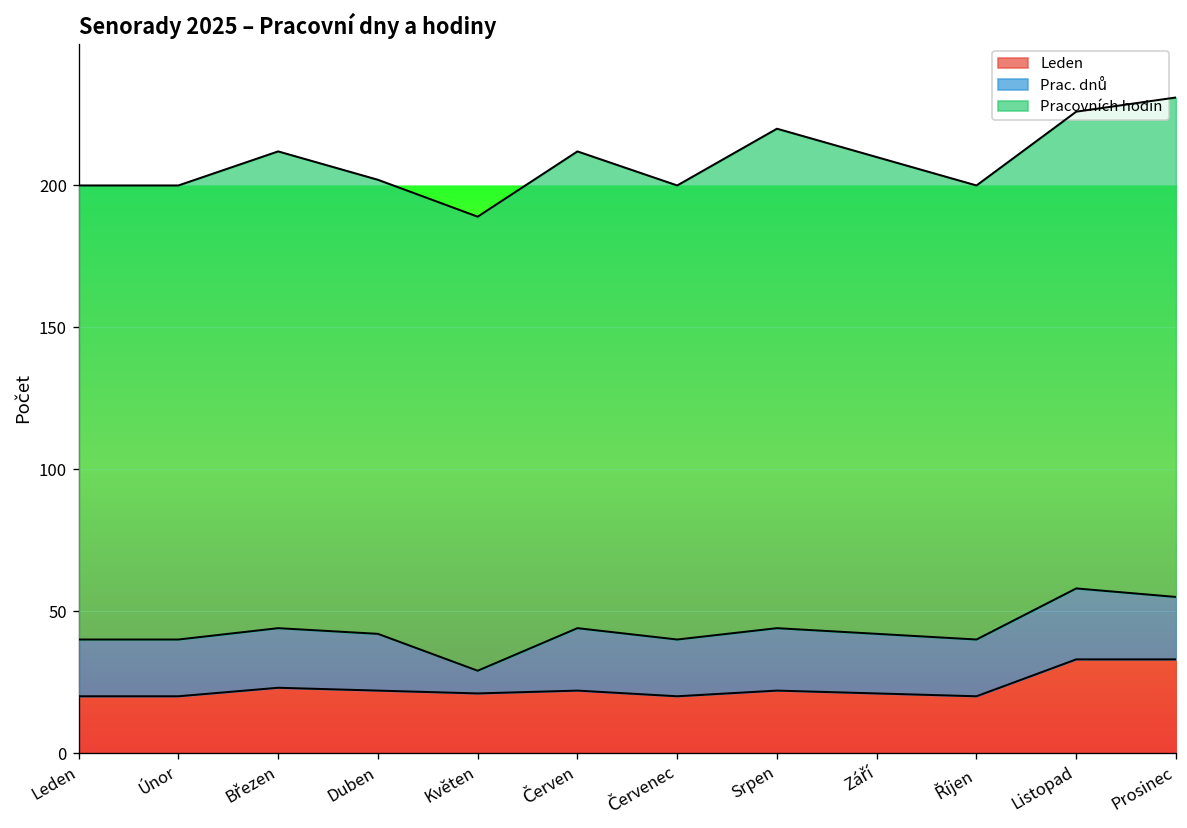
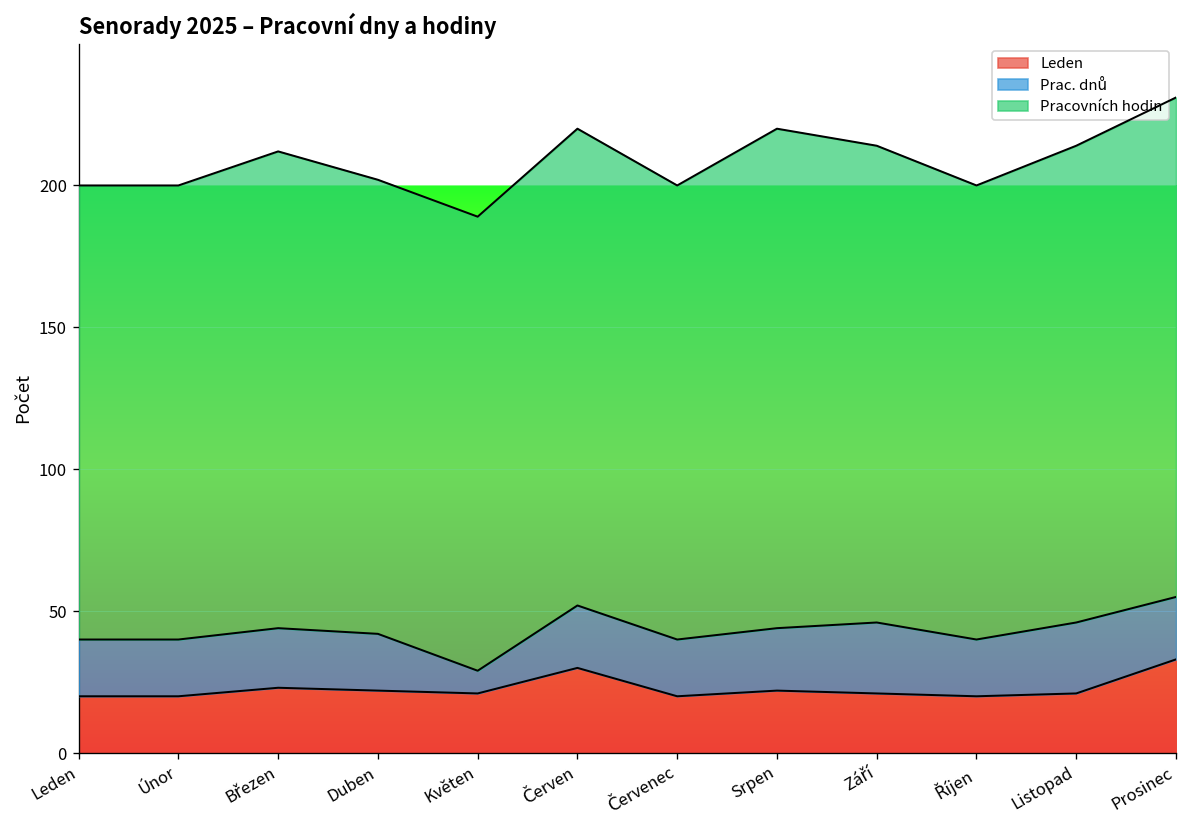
Leden, Červen: 22 -> 30
Prac. dnů, Září: 21 -> 25
Leden, Listopad: 33 -> 21
